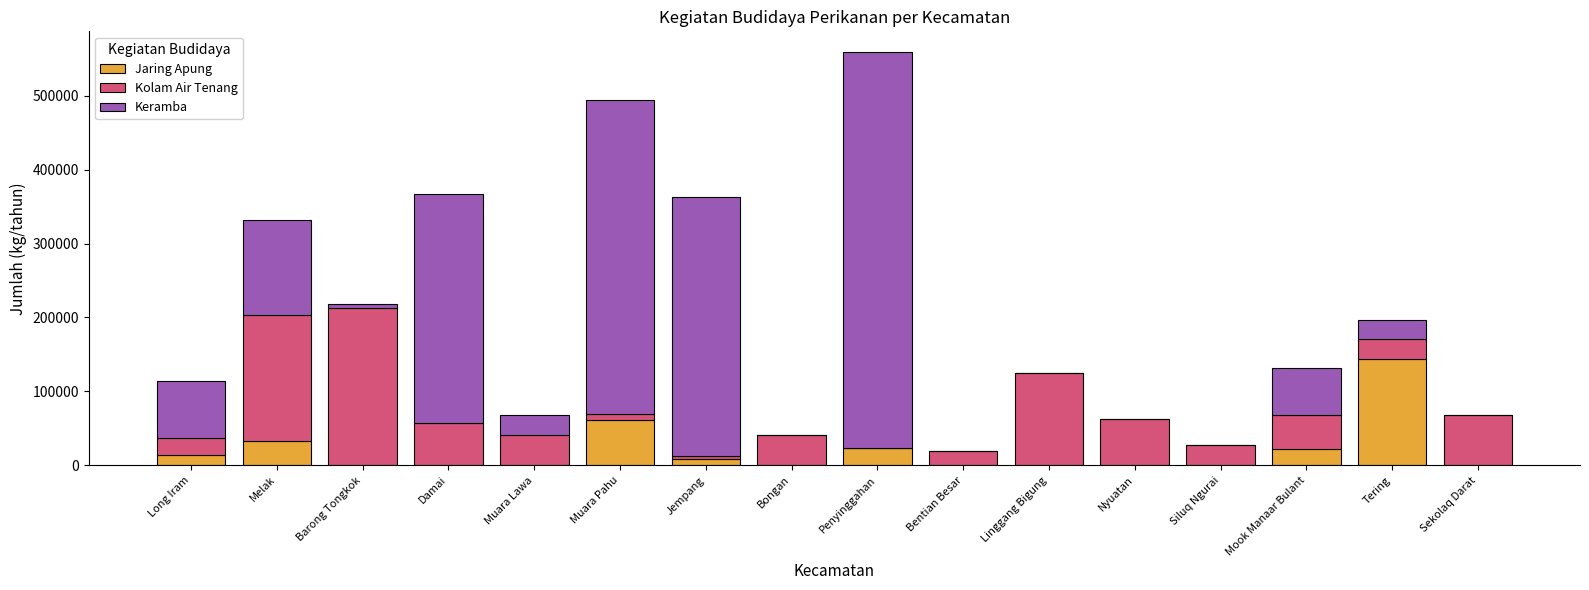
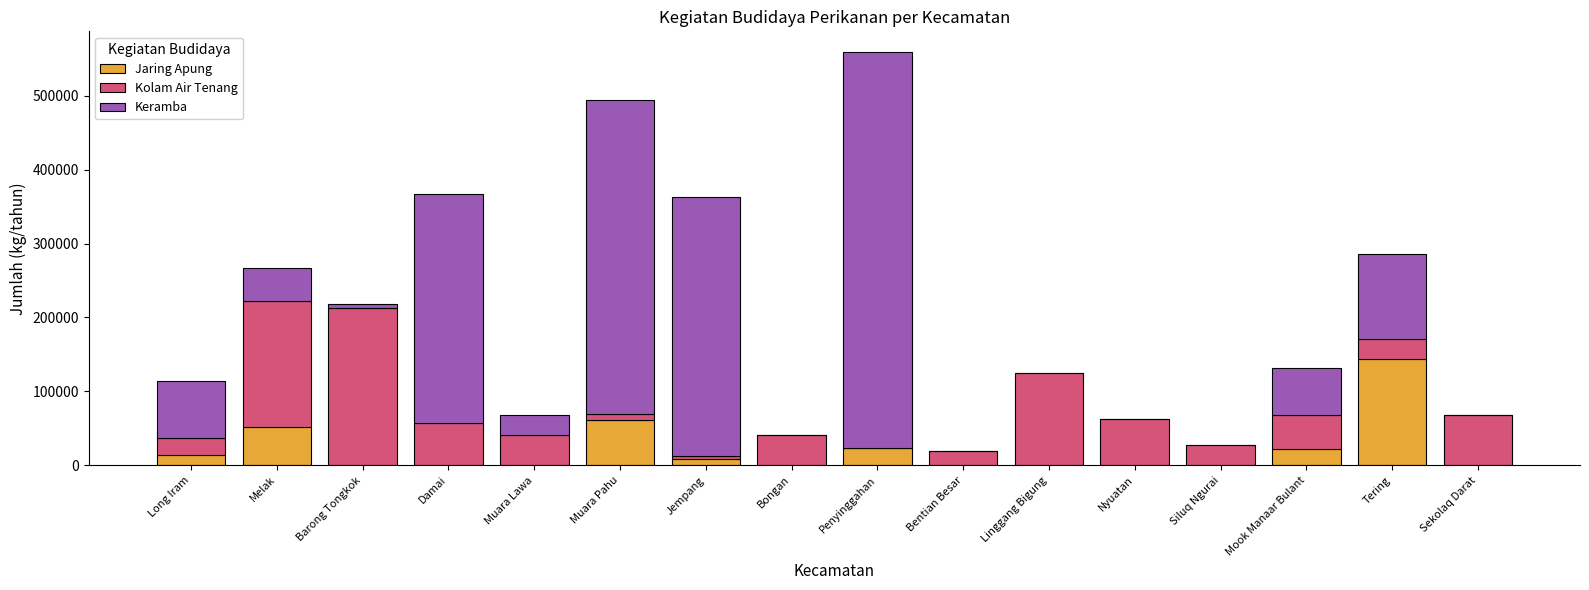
Jaring Apung, Melak: 30000 -> 50000
Keramba, Melak: 130000 -> 50000
Keramba, Tering: 30000 -> 120000
